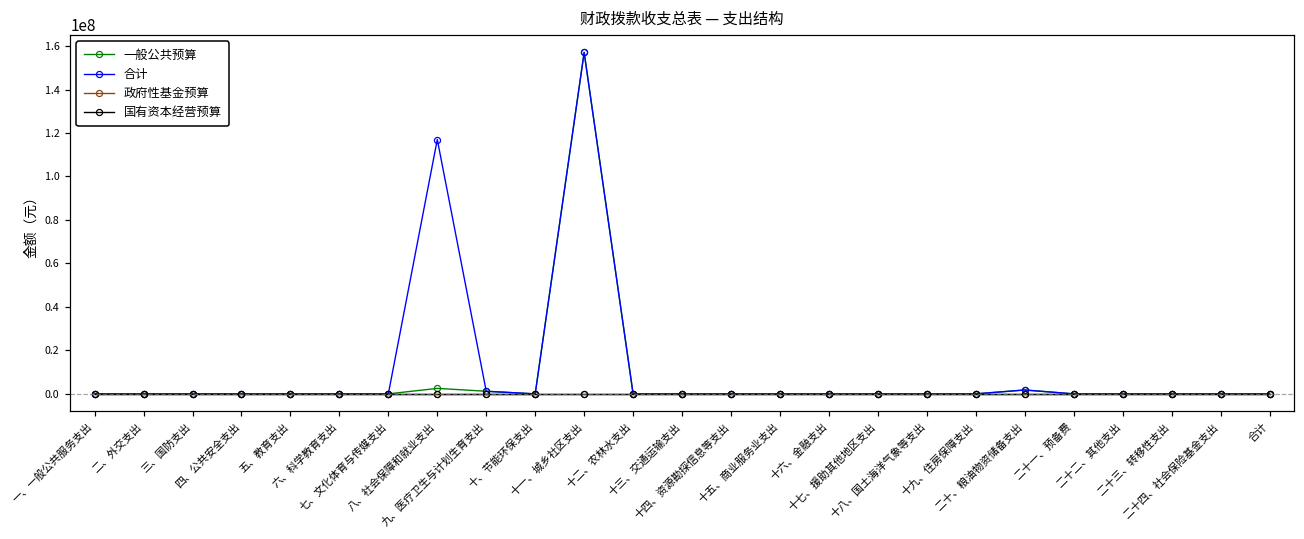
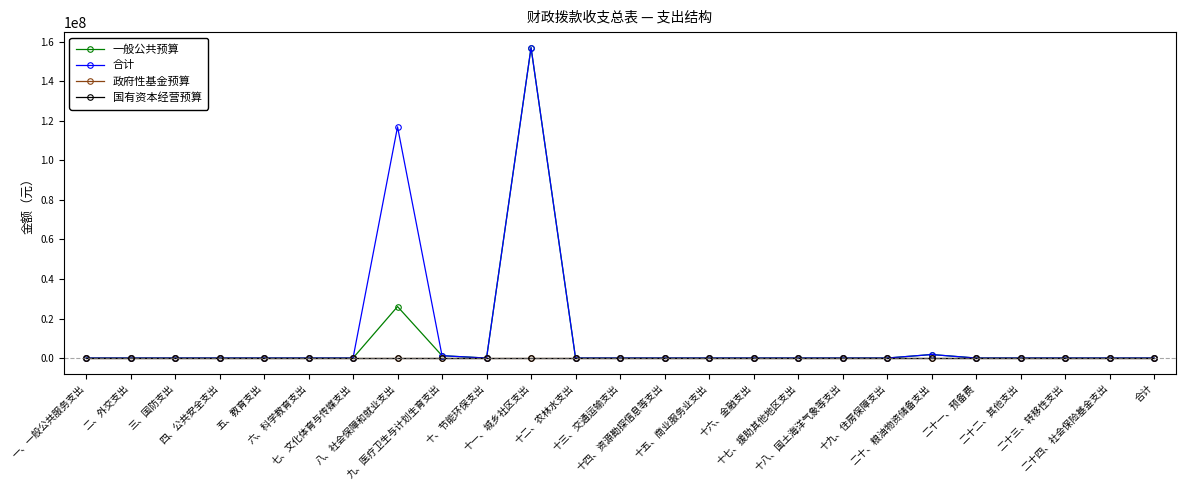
一般公共预算, 八、社会保障和就业支出: 3000000 -> 26000000
